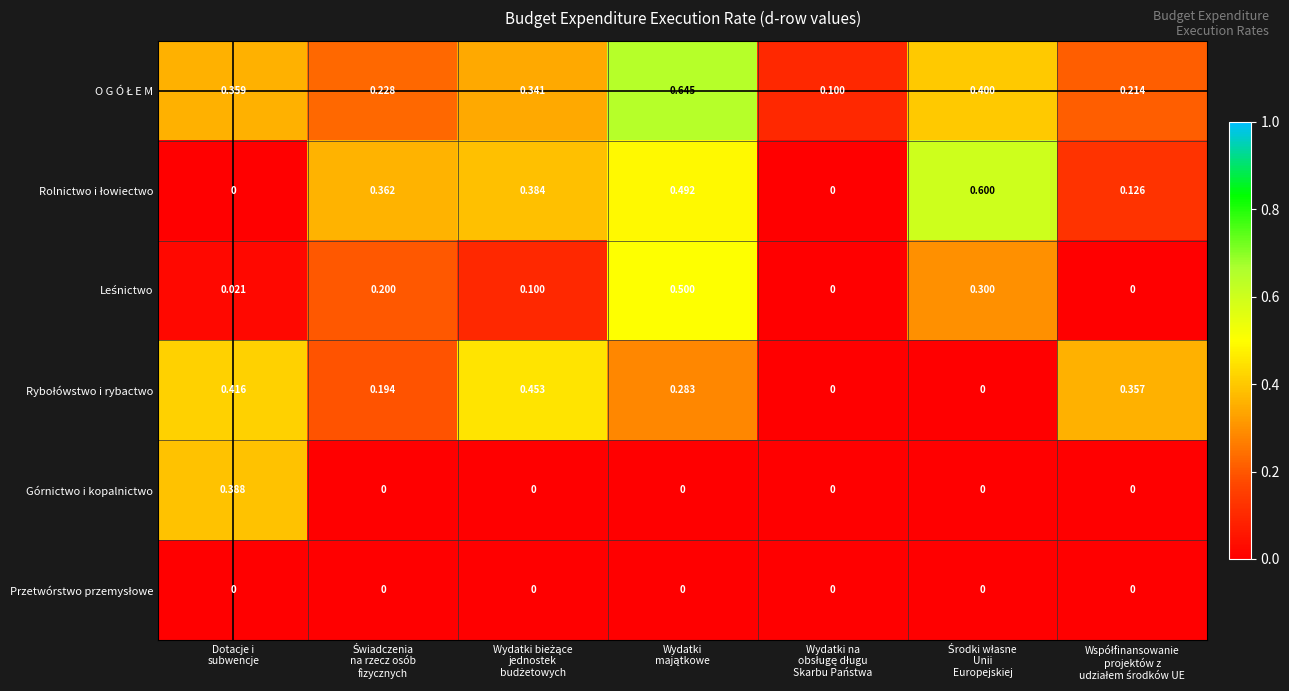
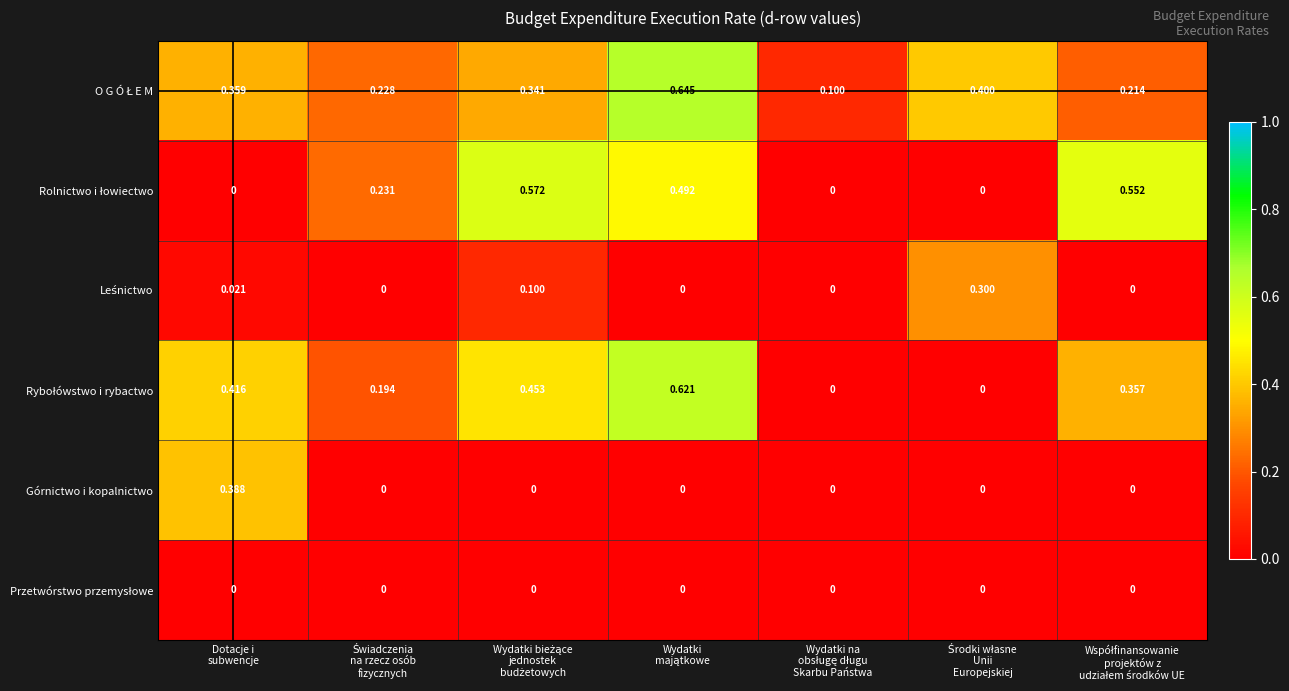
Rolnictwo i łowiectwo, Świadczenia na rzecz osób fizycznych: 0.362 -> 0.231
Rolnictwo i łowiectwo, Wydatki bieżące jednostek budżetowych: 0.384 -> 0.572
Rolnictwo i łowiectwo, Środki własne Unii Europejskiej: 0.600 -> 0
Rolnictwo i łowiectwo, Współfinansowanie projektów z udziałem środków UE: 0.126 -> 0.552
Leśnictwo, Świadczenia na rzecz osób fizycznych: 0.200 -> 0
Leśnictwo, Wydatki majątkowe: 0.500 -> 0
Rybołówstwo i rybactwo, Wydatki majątkowe: 0.283 -> 0.621
